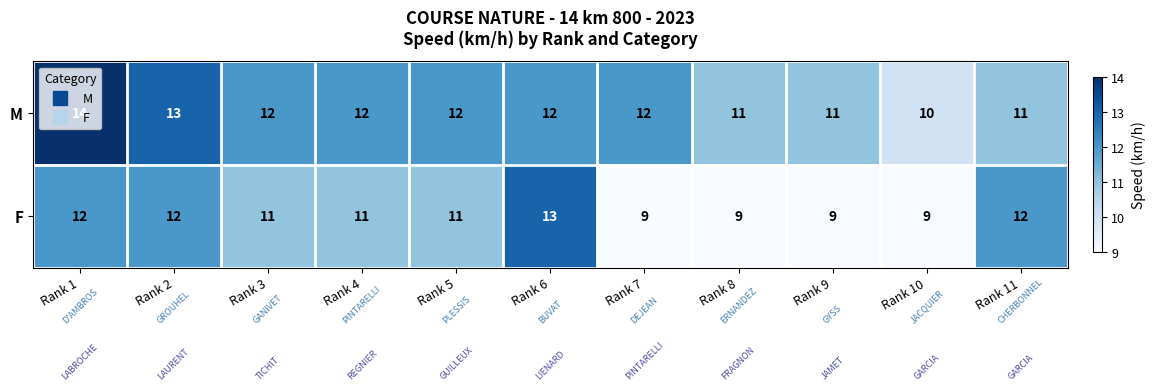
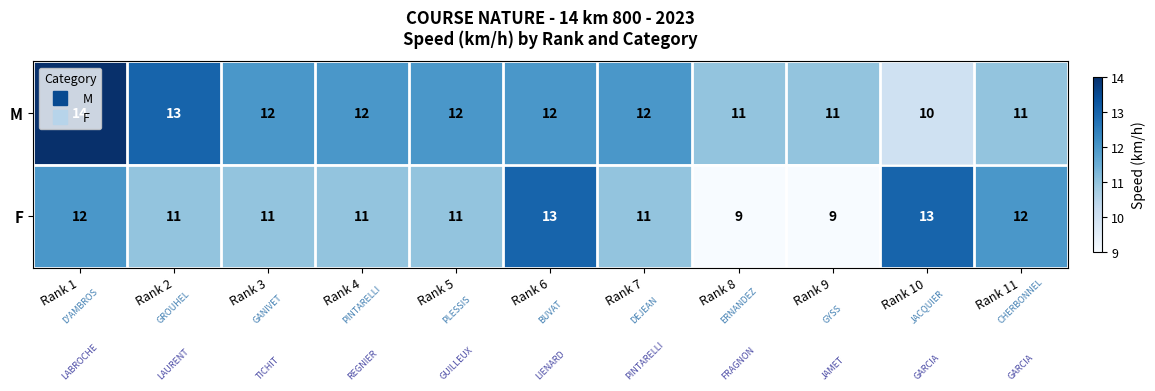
F, Rank 2: 12 -> 11
F, Rank 7: 9 -> 11
F, Rank 10: 9 -> 13
